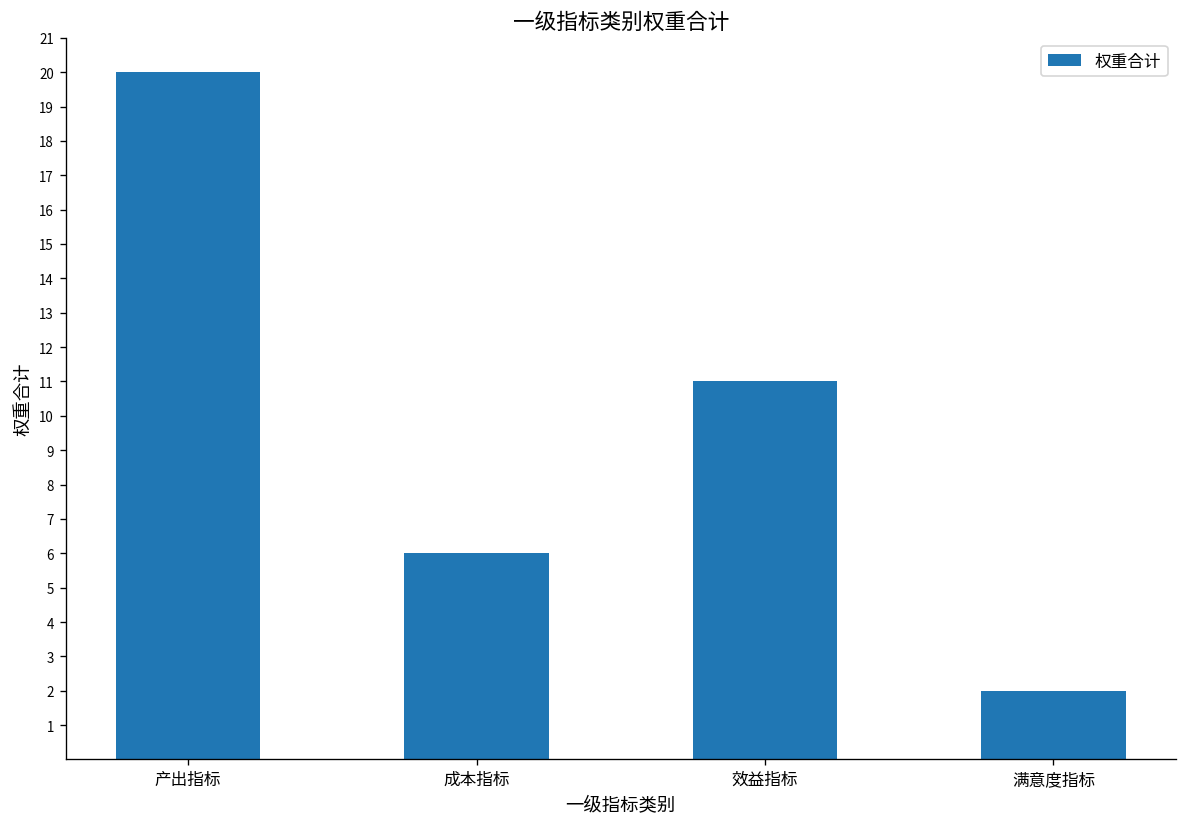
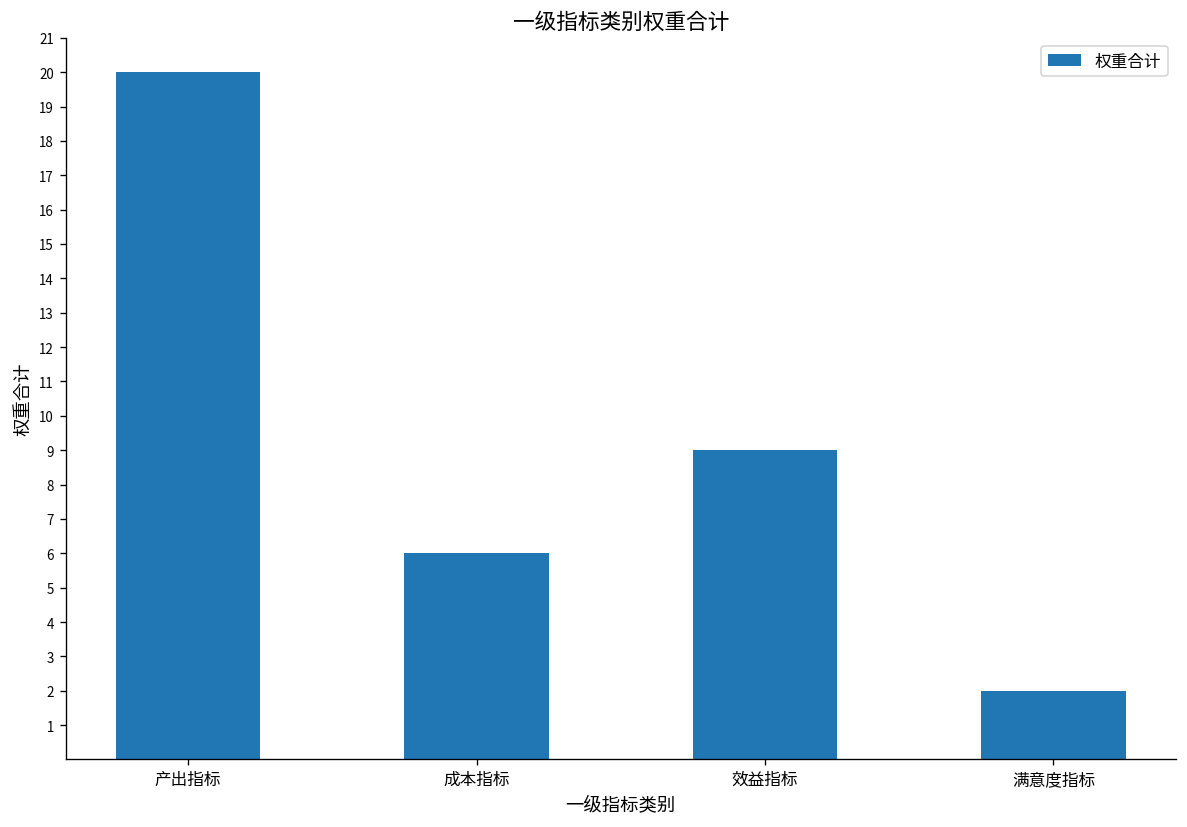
效益指标: 11 -> 9
